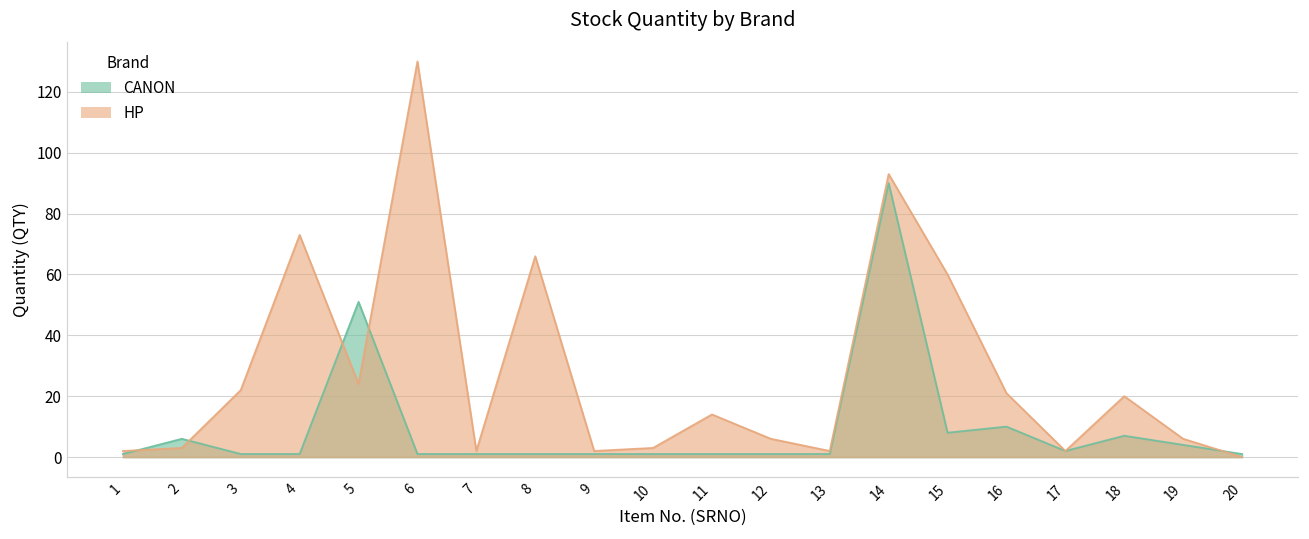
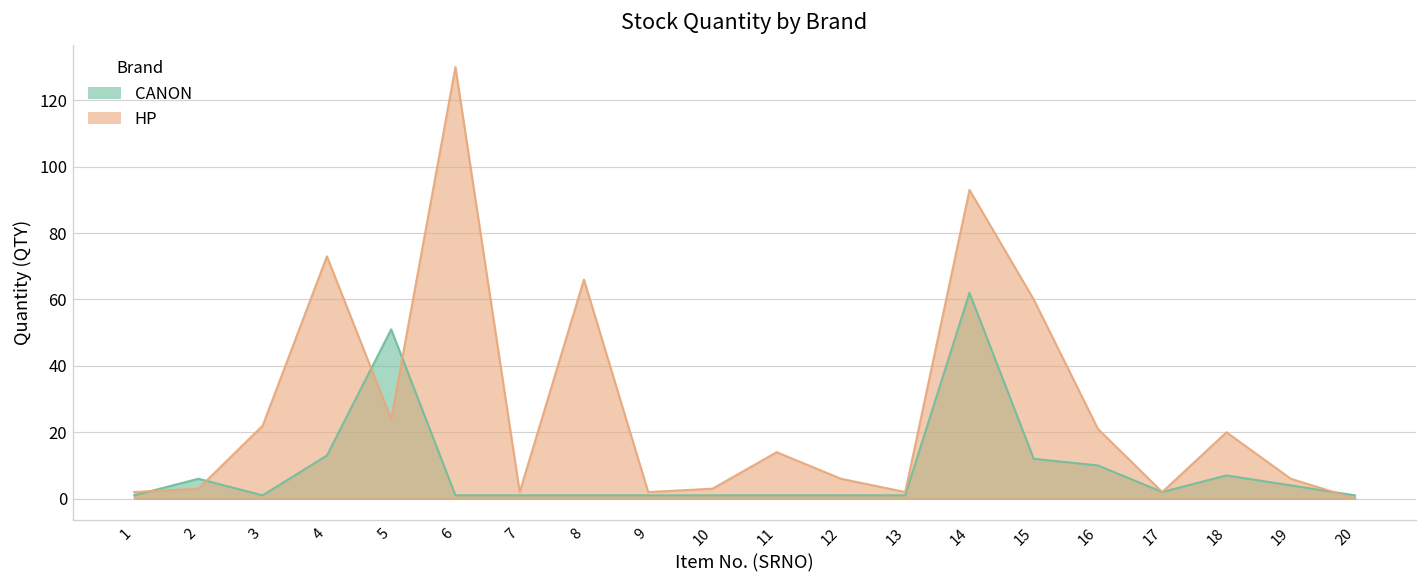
CANON, 4: 1 -> 13
CANON, 14: 90 -> 62
CANON, 15: 8 -> 12
